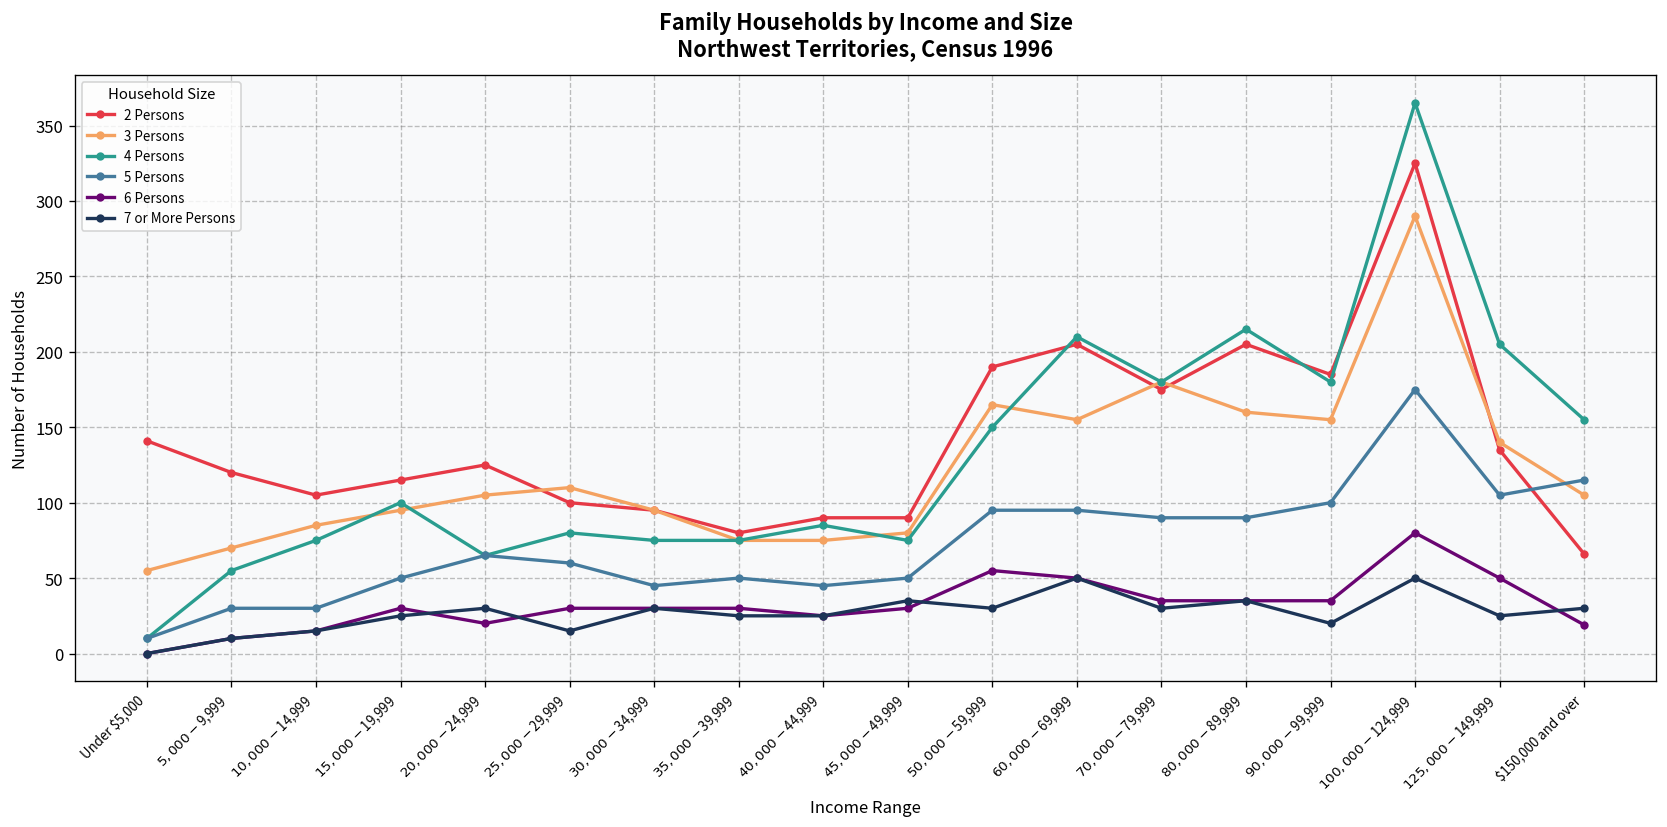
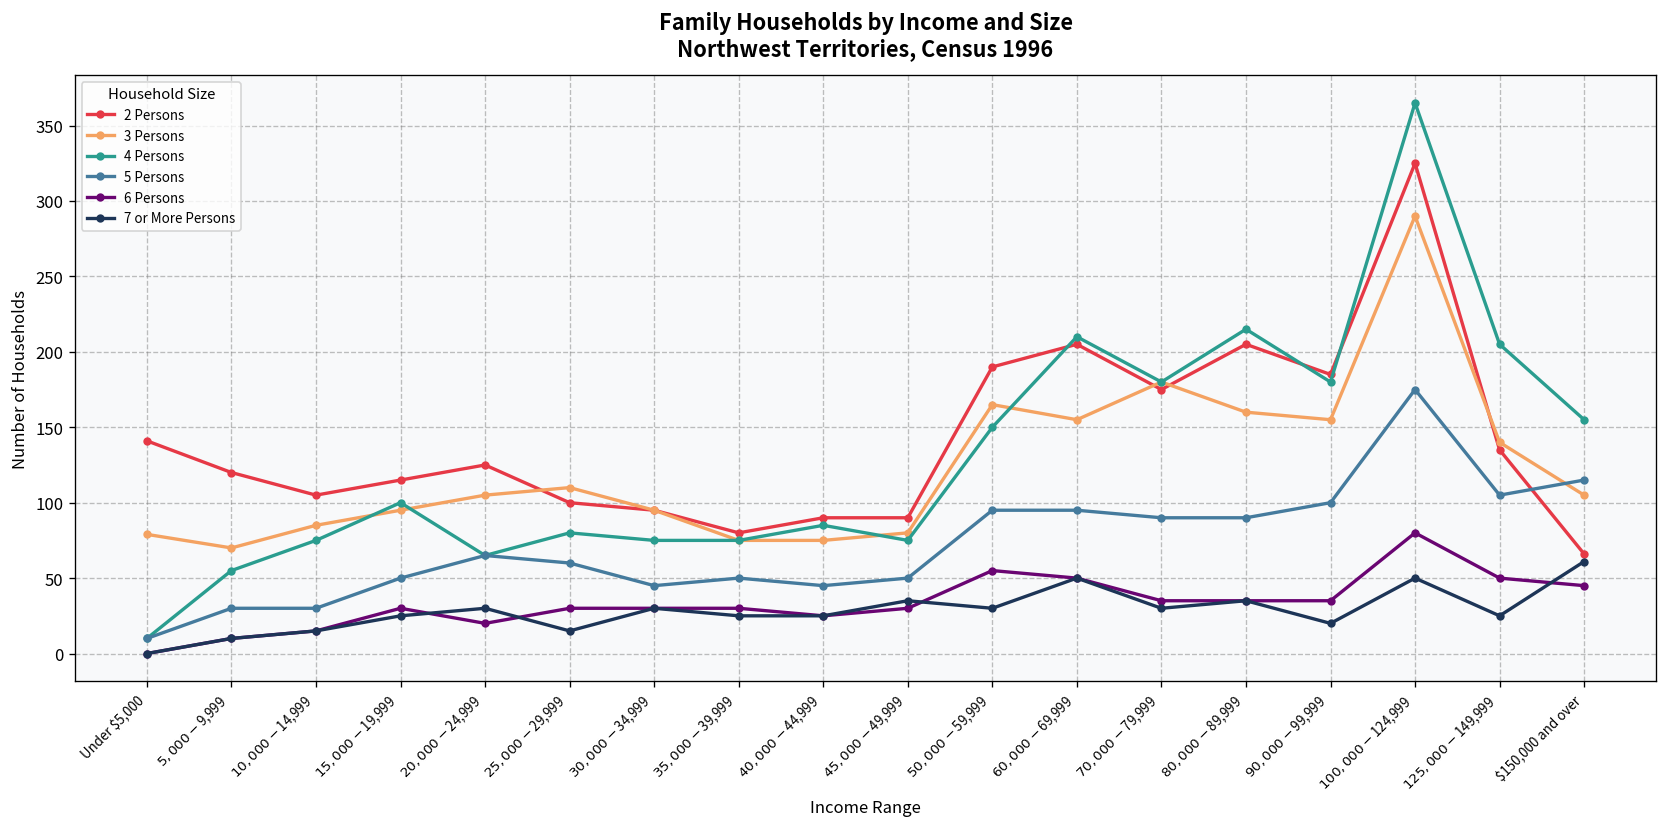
3 Persons, Under $5,000: 55 -> 79
6 Persons, $150,000 and over: 19 -> 45
7 or More Persons, $150,000 and over: 30 -> 61
